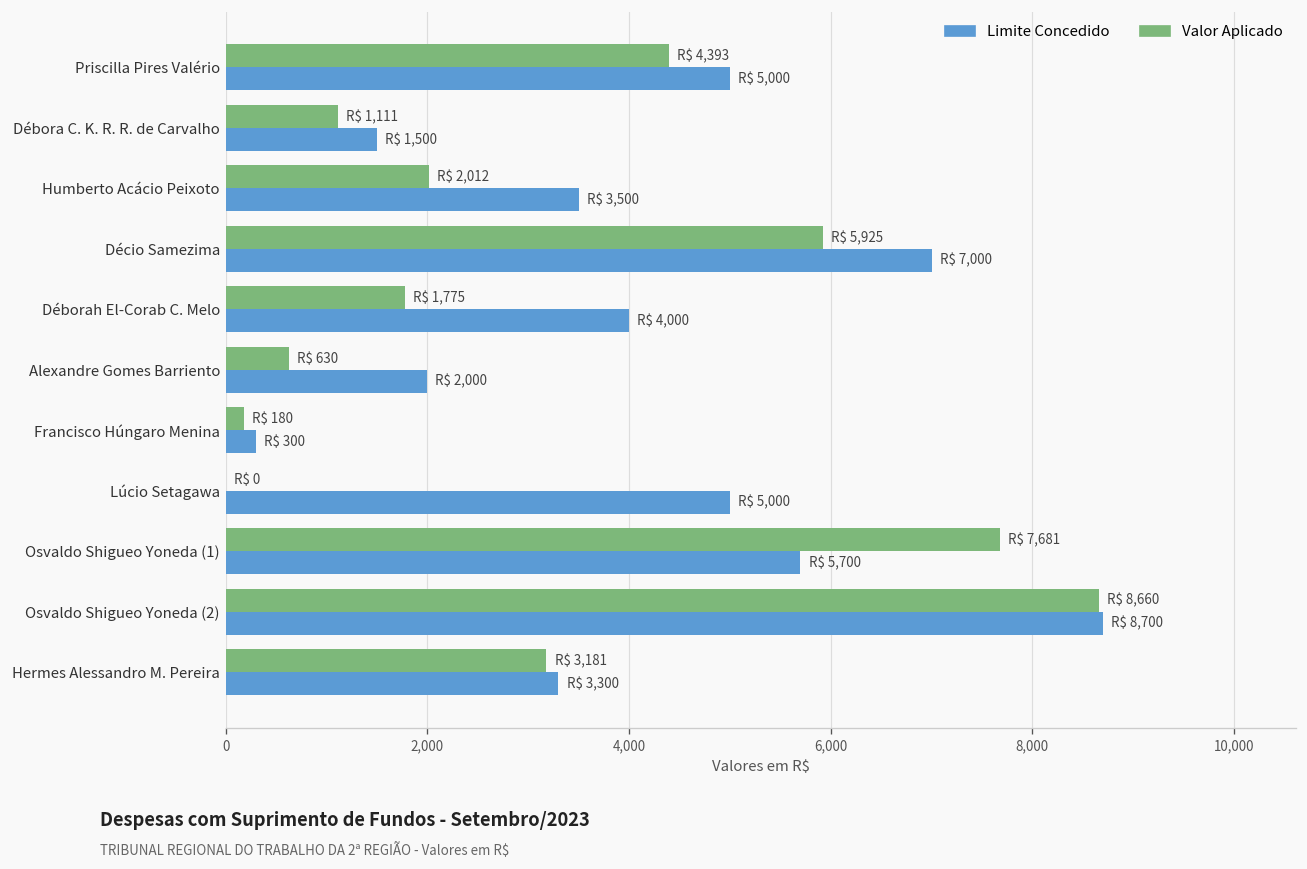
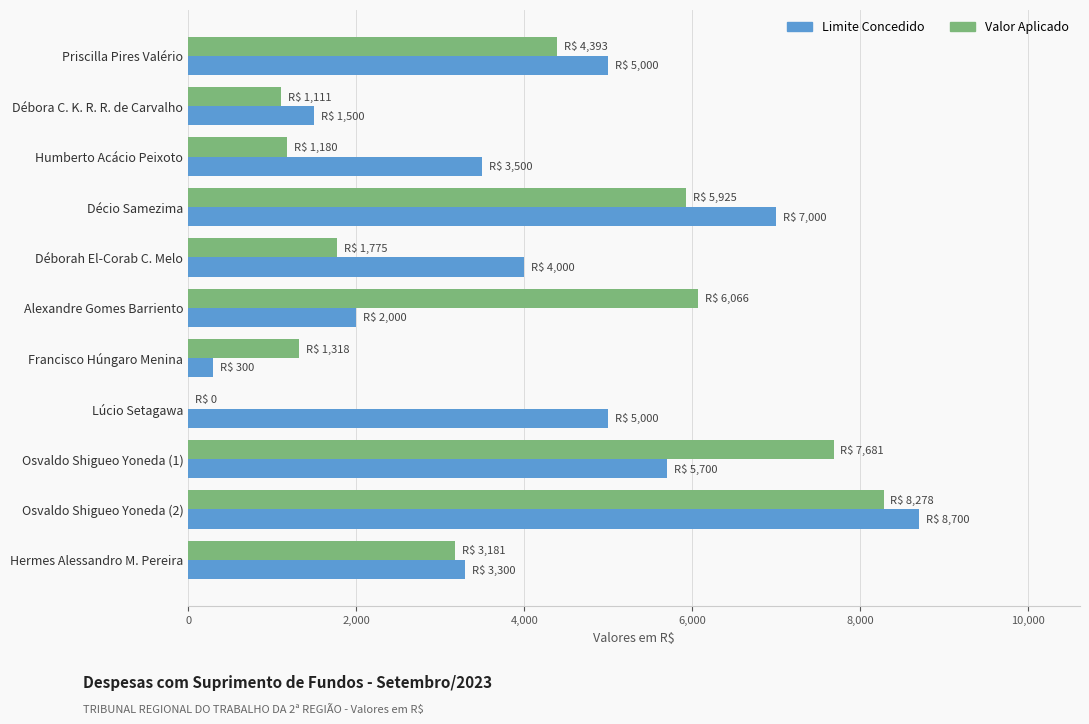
Valor Aplicado, Humberto Acácio Peixoto: 2,012 -> 1,180
Valor Aplicado, Alexandre Gomes Barriento: 630 -> 6,066
Valor Aplicado, Francisco Húngaro Menina: 180 -> 1,318
Valor Aplicado, Osvaldo Shigueo Yoneda (2): 8,660 -> 8,278
